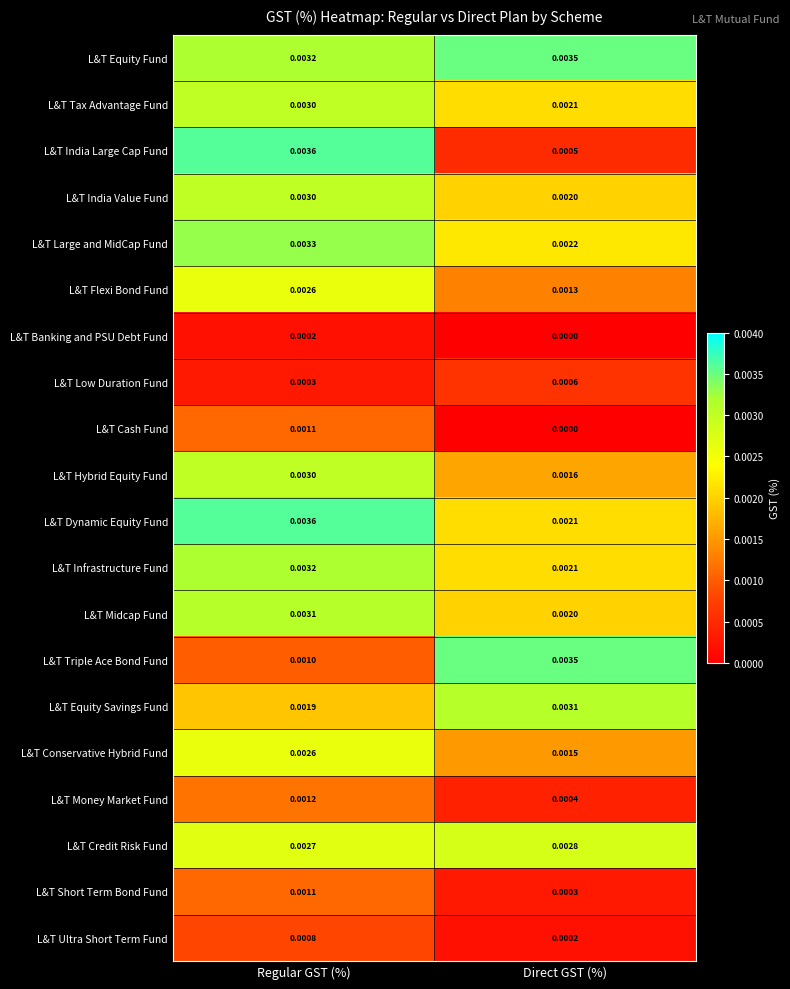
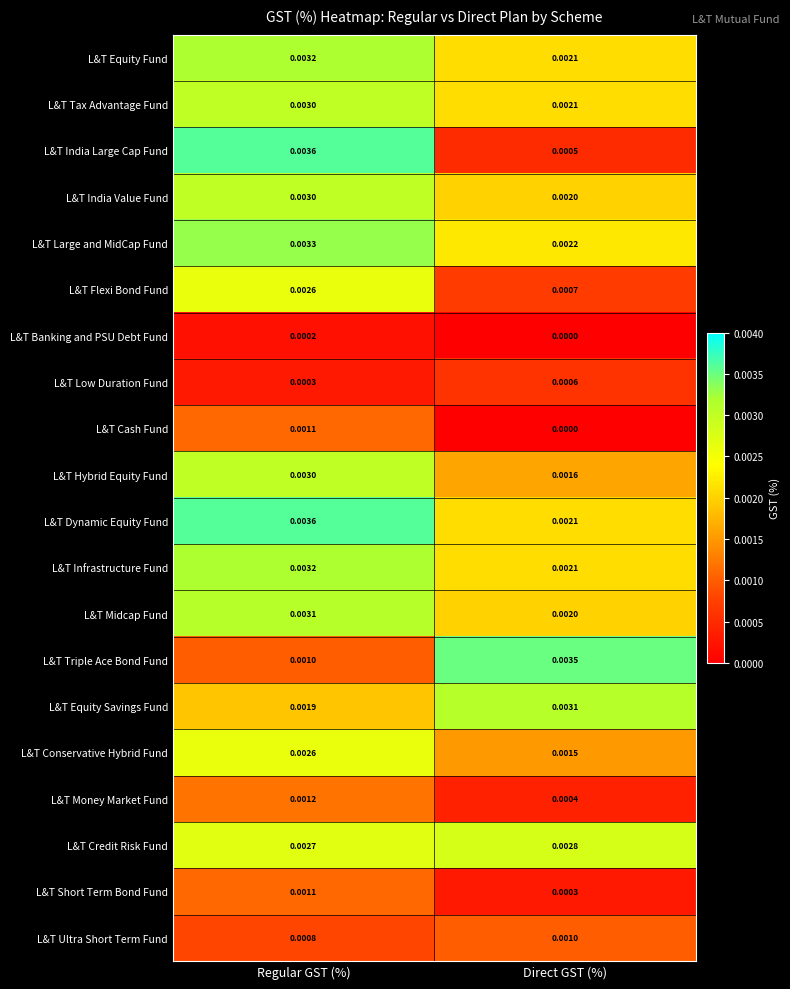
L&T Equity Fund, Direct GST (%): 0.0035 -> 0.0021
L&T Flexi Bond Fund, Direct GST (%): 0.0013 -> 0.0007
L&T Ultra Short Term Fund, Direct GST (%): 0.0002 -> 0.0010
